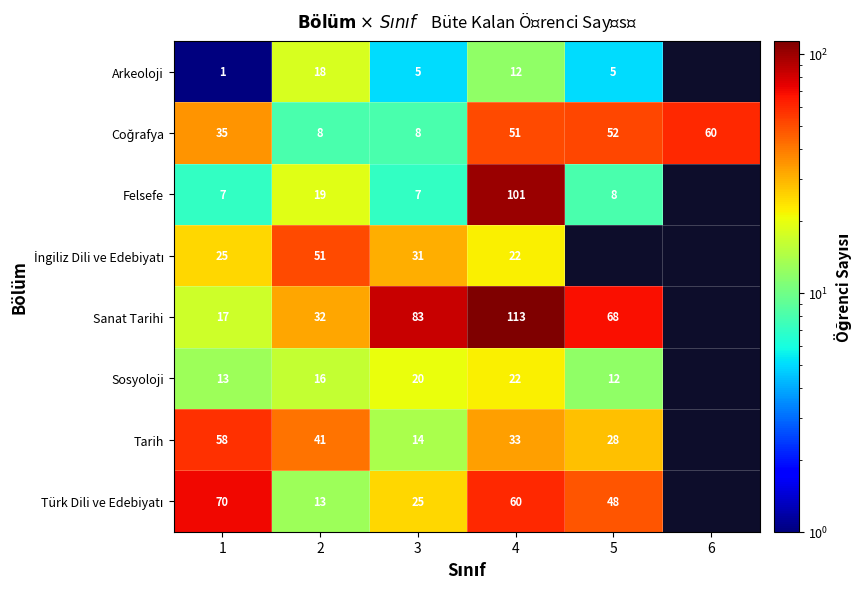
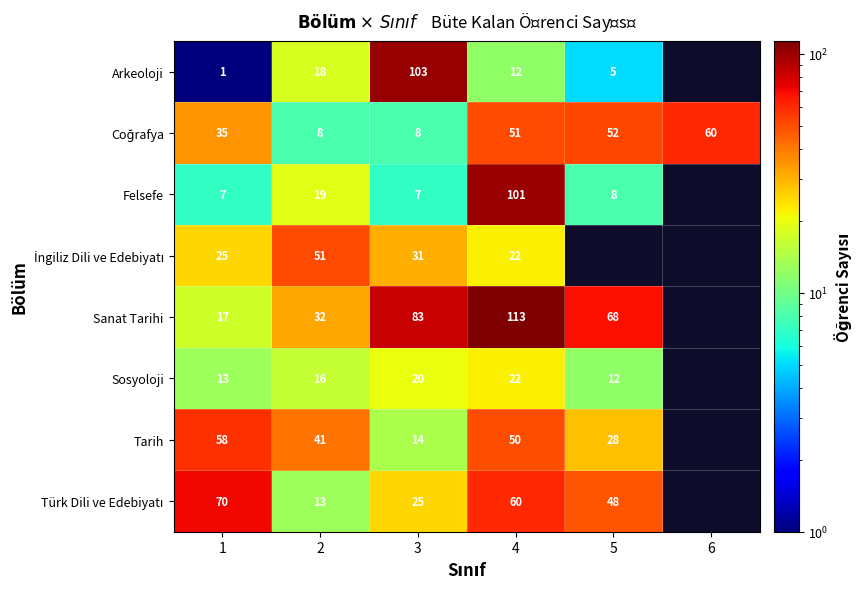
Arkeoloji, 3: 5 -> 103
Tarih, 4: 33 -> 50
